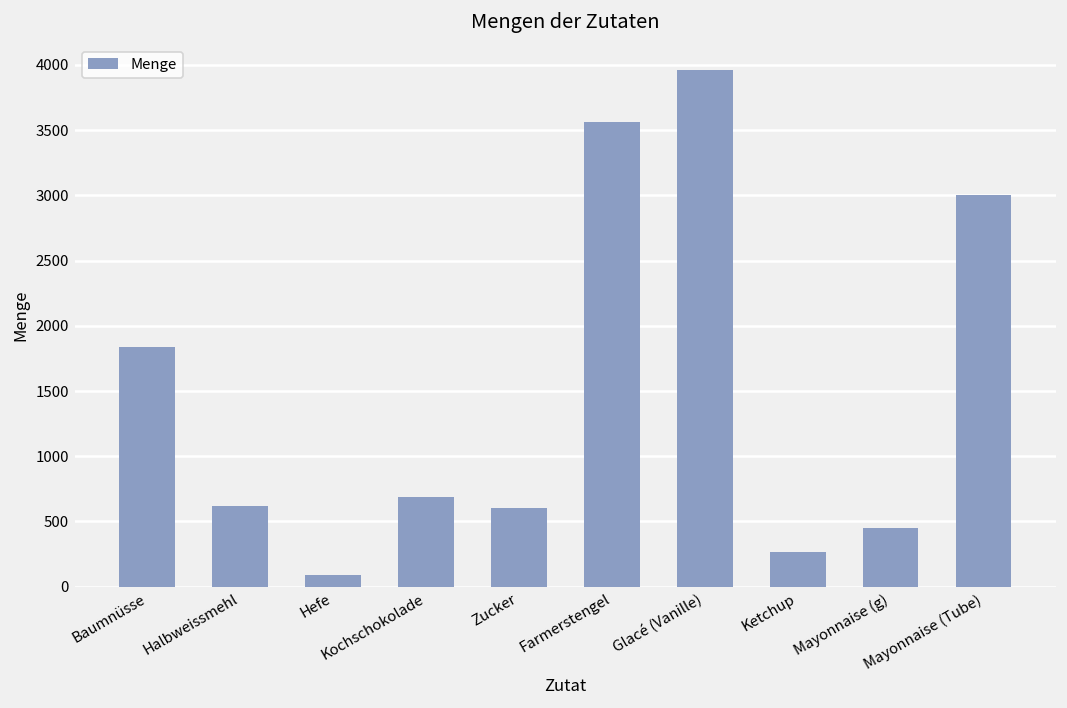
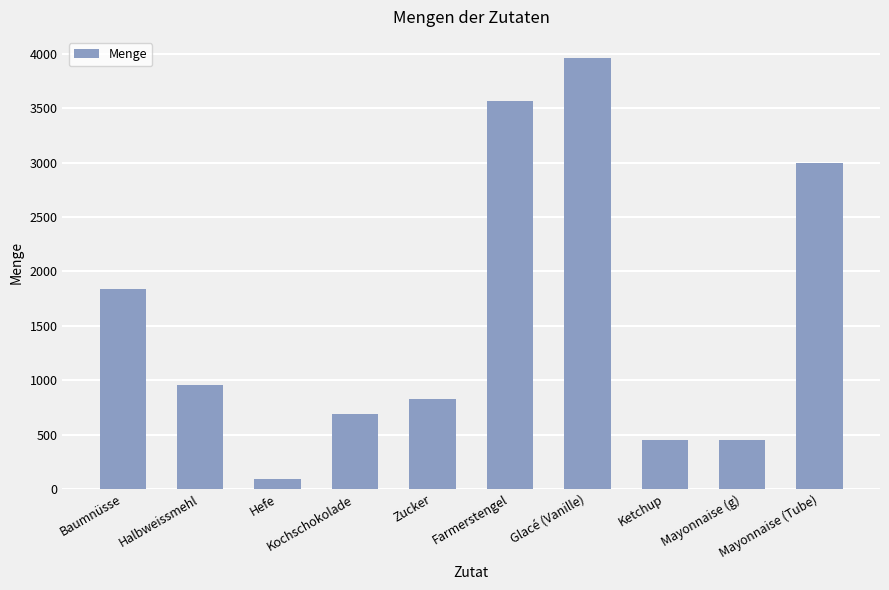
Halbweissmehl: 620 -> 950
Zucker: 600 -> 830
Ketchup: 260 -> 450
